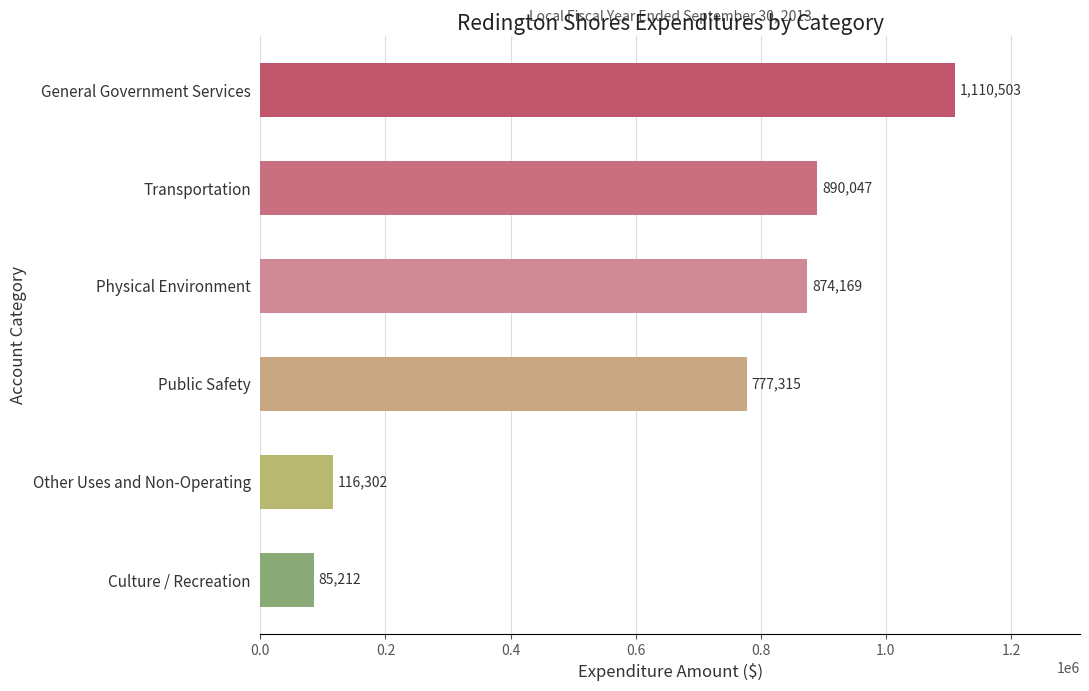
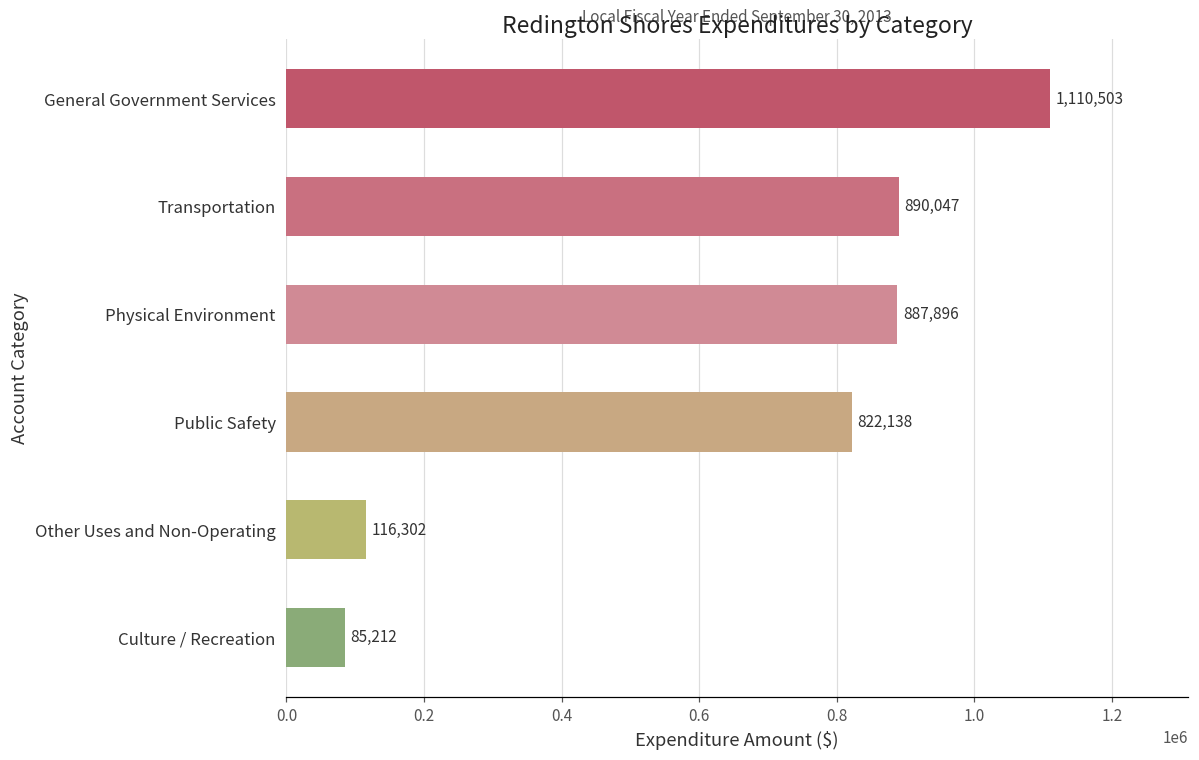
Physical Environment: 874,169 -> 887,896
Public Safety: 777,315 -> 822,138
